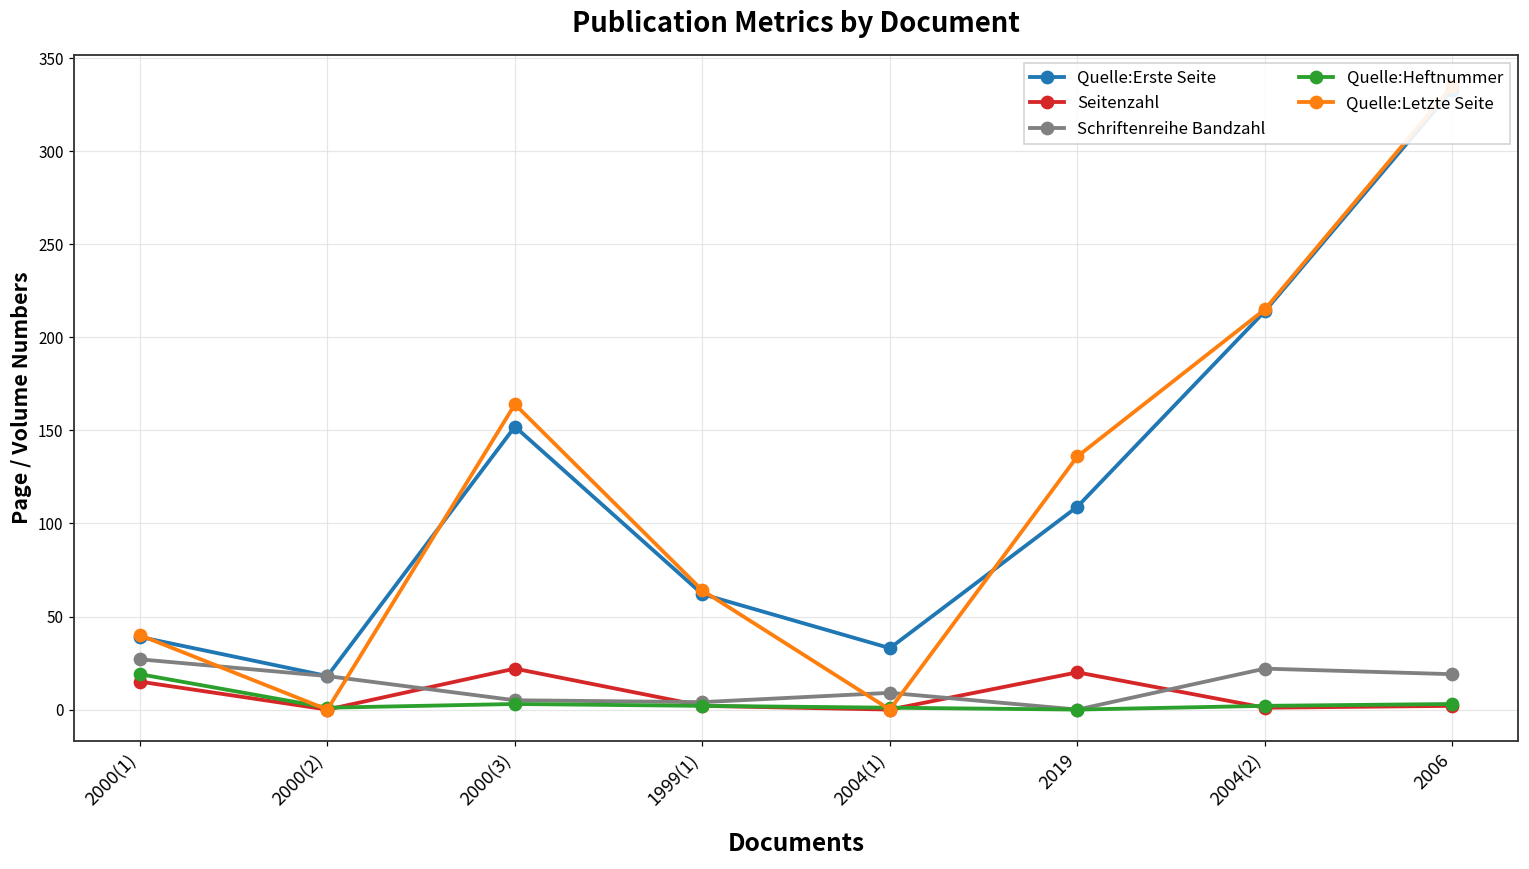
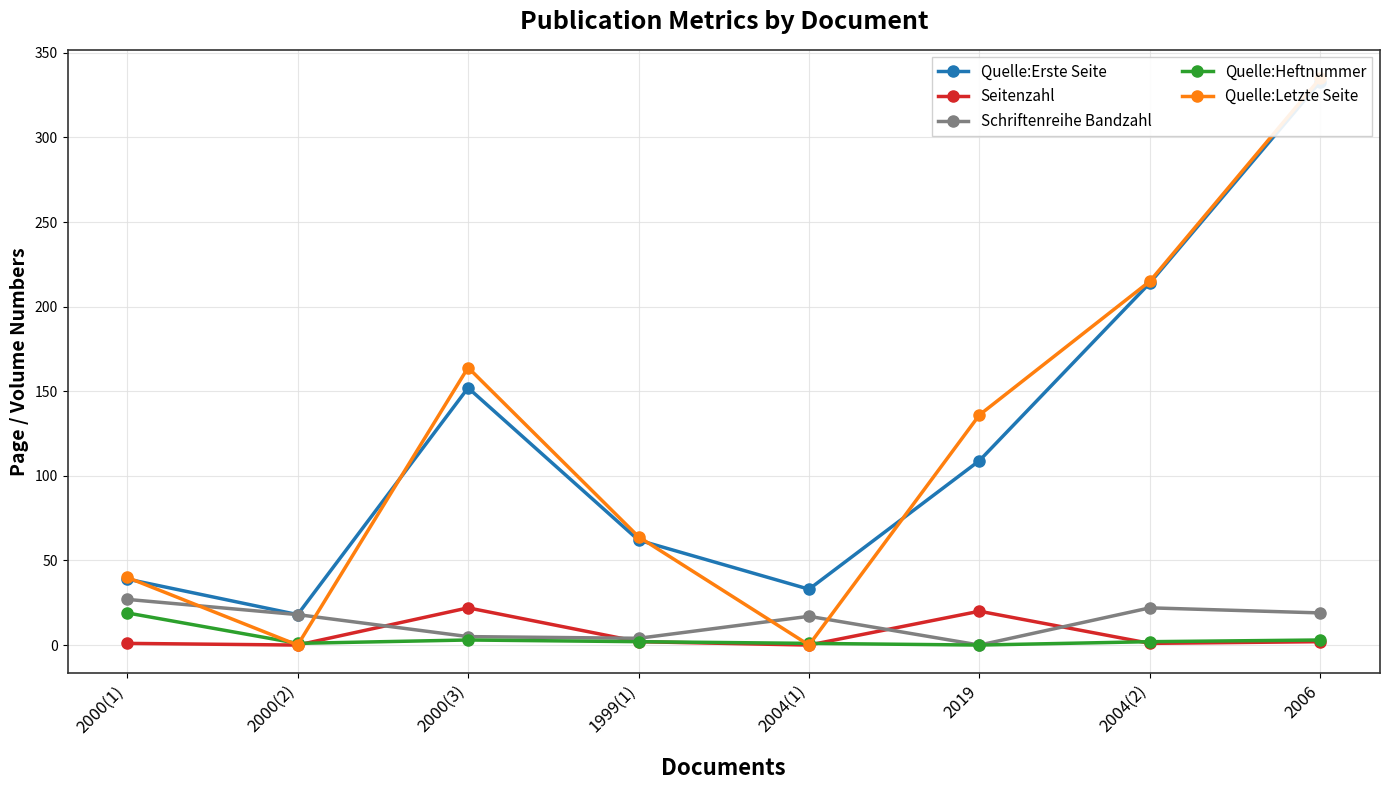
Seitenzahl, 2000(1): 15 -> 1
Schriftenreihe Bandzahl, 2004(1): 9 -> 17
